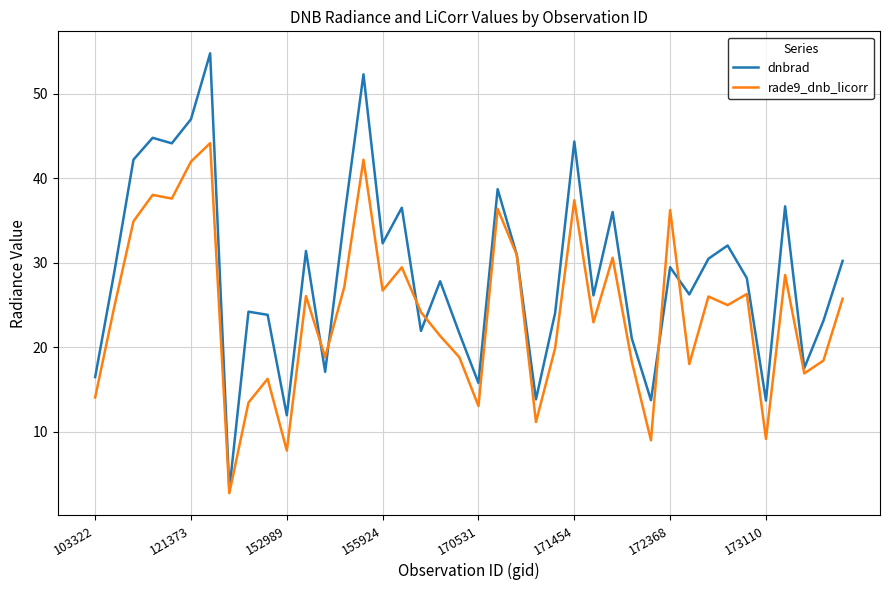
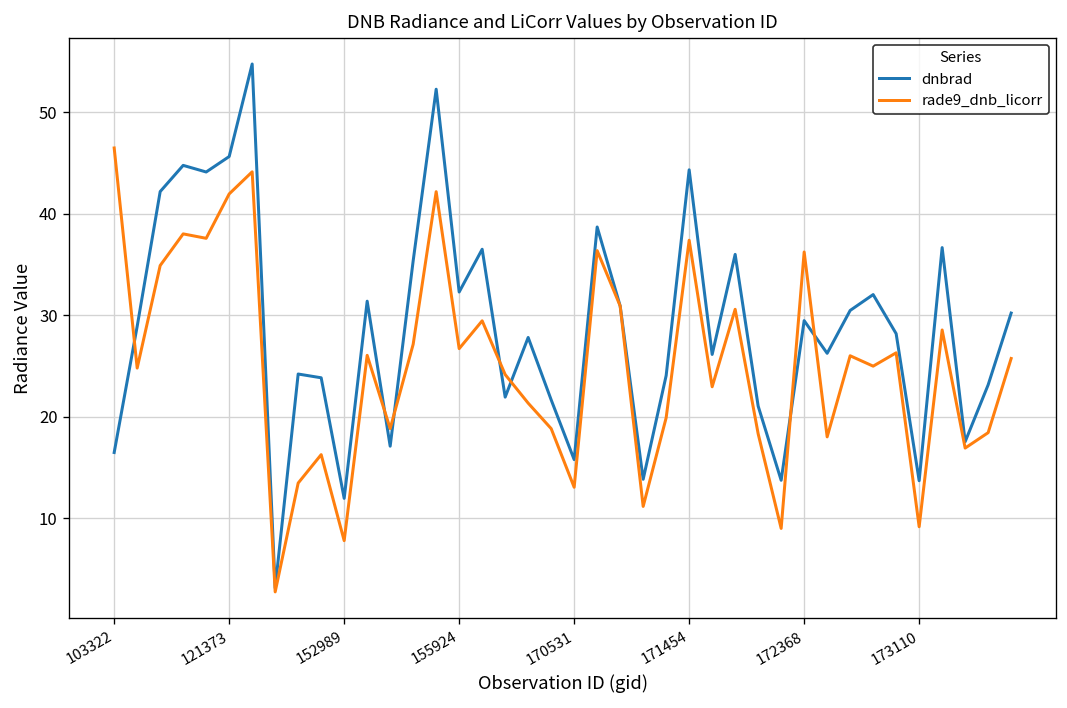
rade9_dnb_licorr, 103322: 14 -> 46
dnbrad, 121373: 47 -> 46
